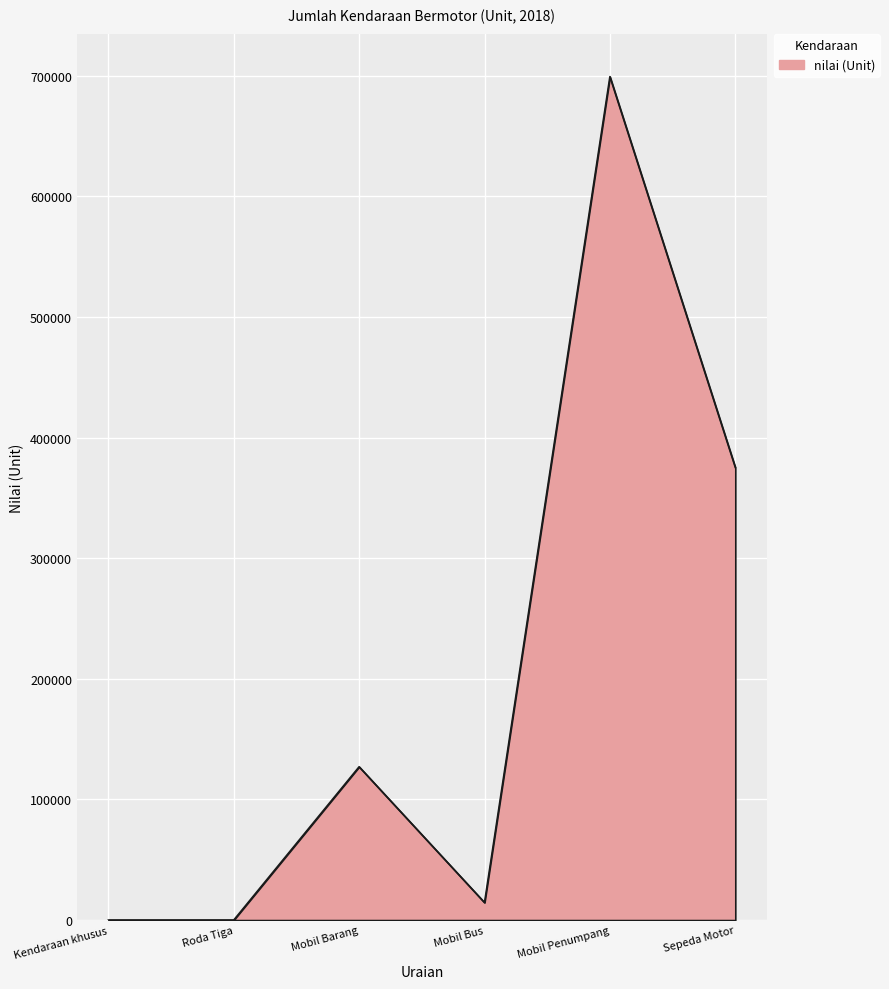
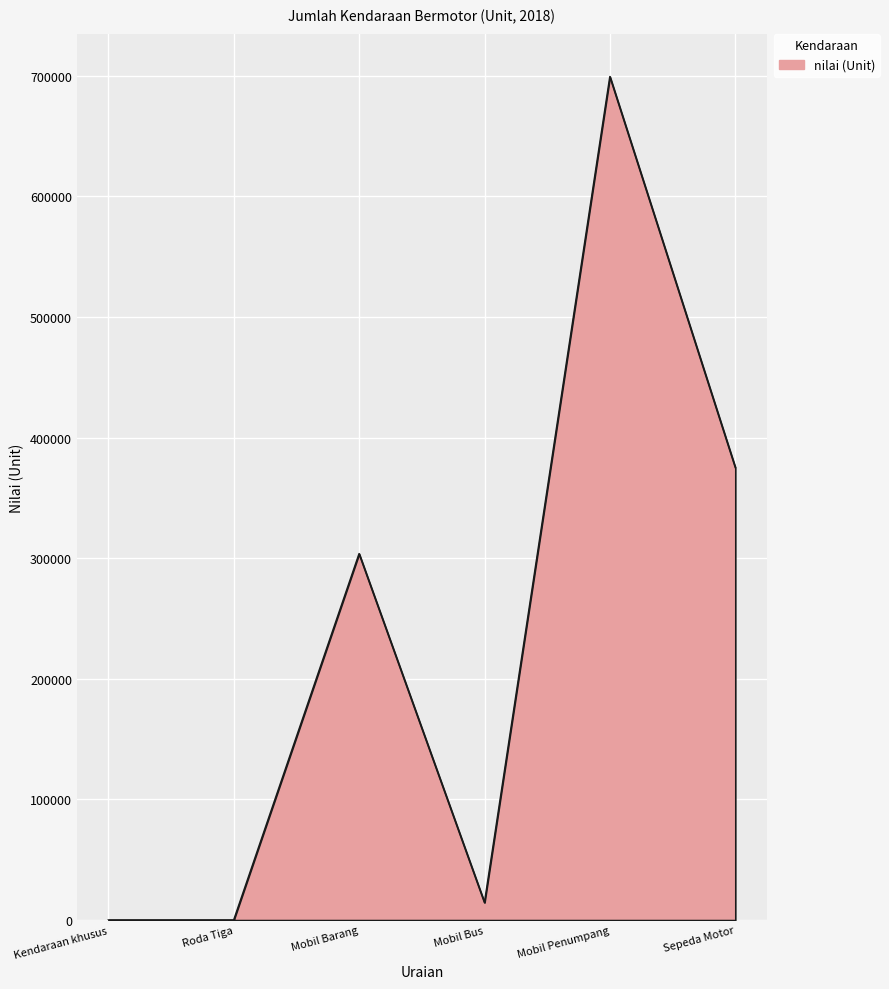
Mobil Barang: 127000 -> 304000
